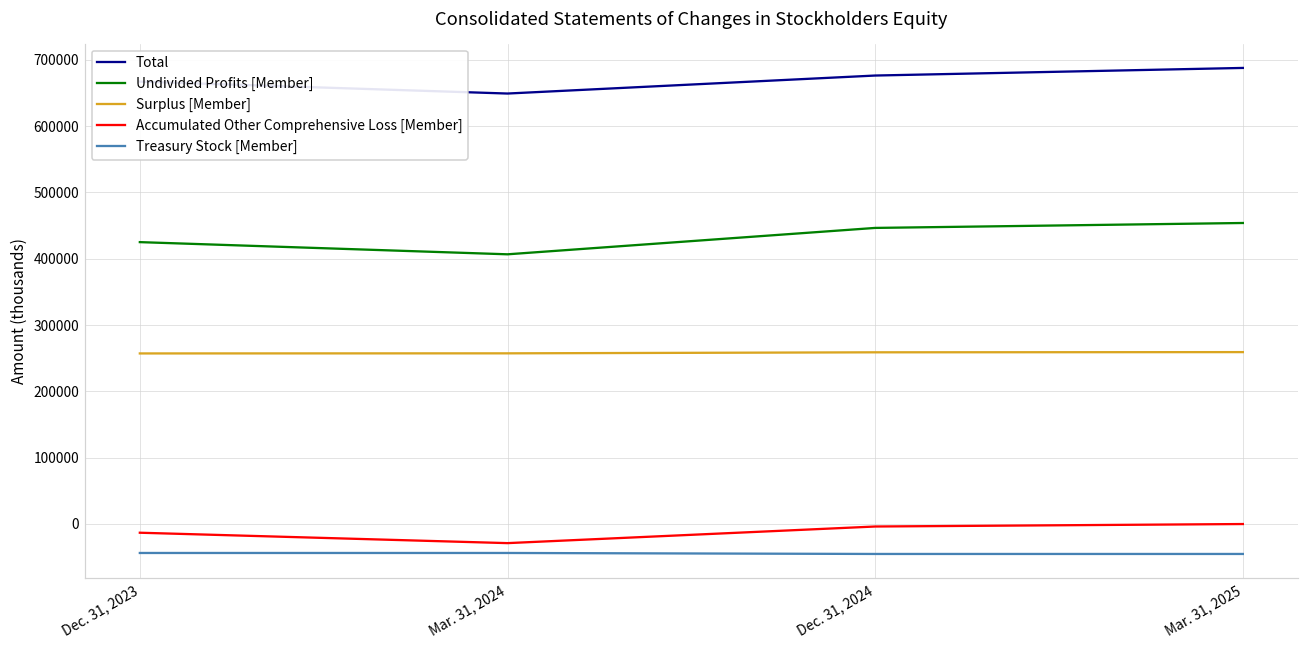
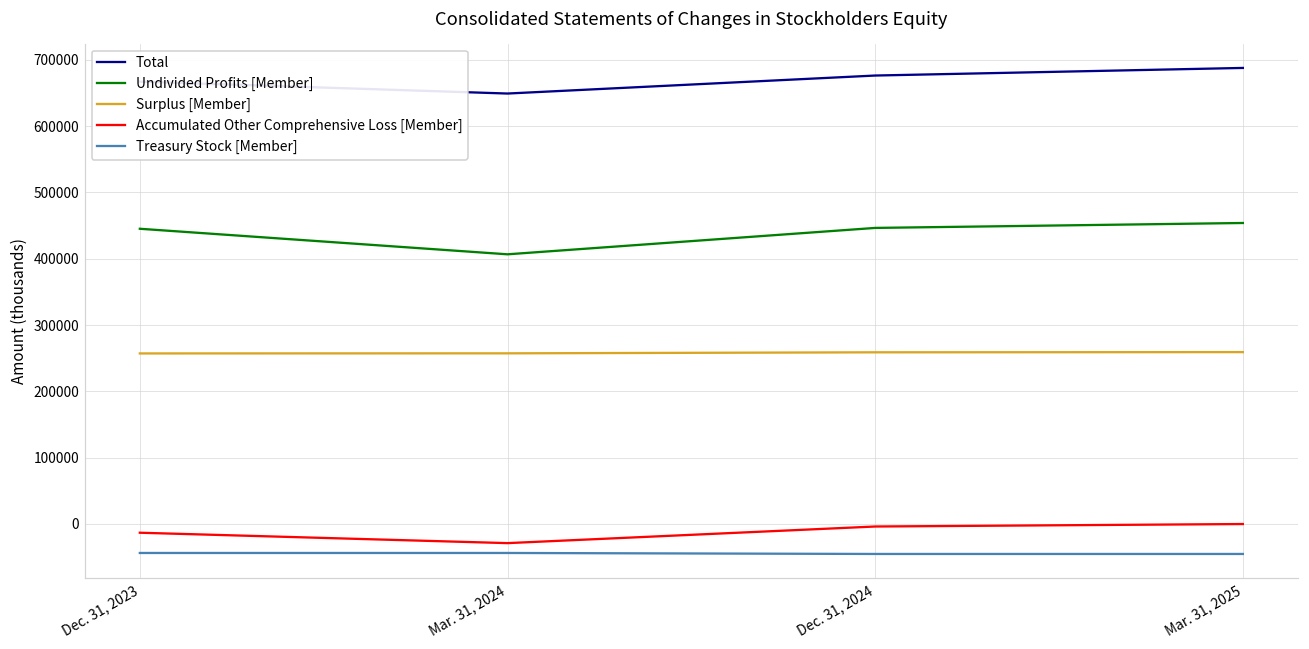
Undivided Profits [Member], Dec. 31, 2023: 430000 -> 450000
